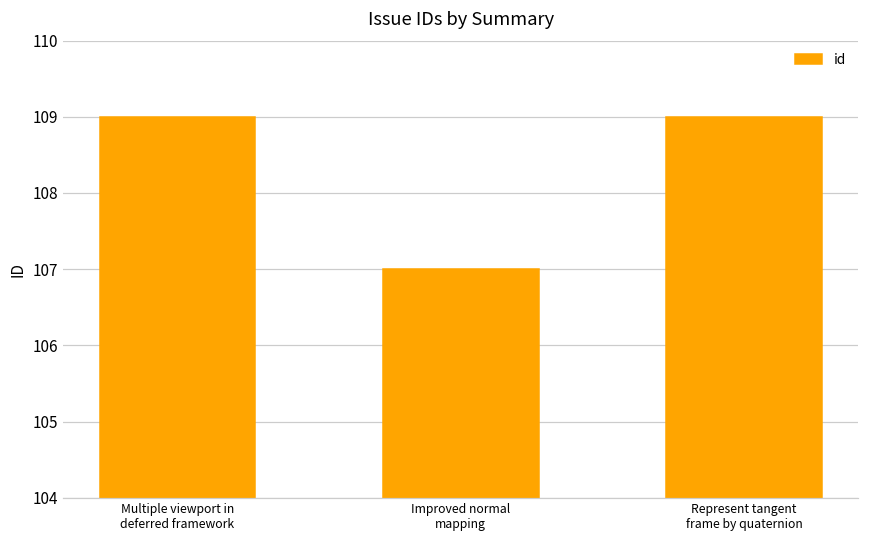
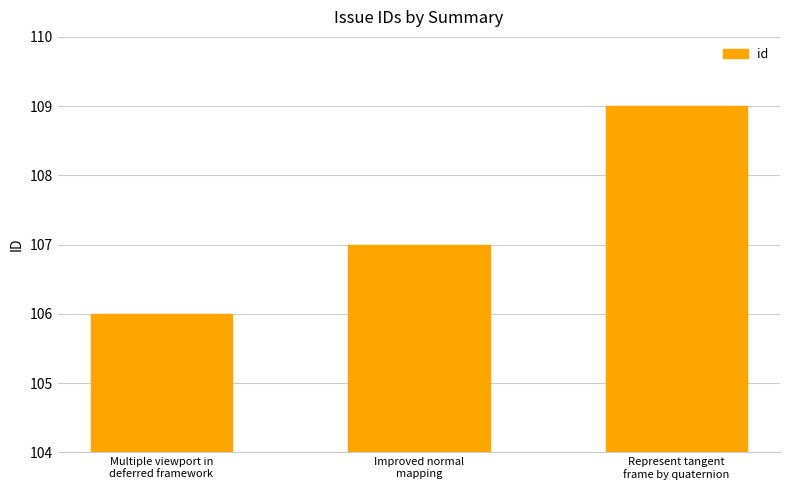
Multiple viewport in deferred framework: 109 -> 106
